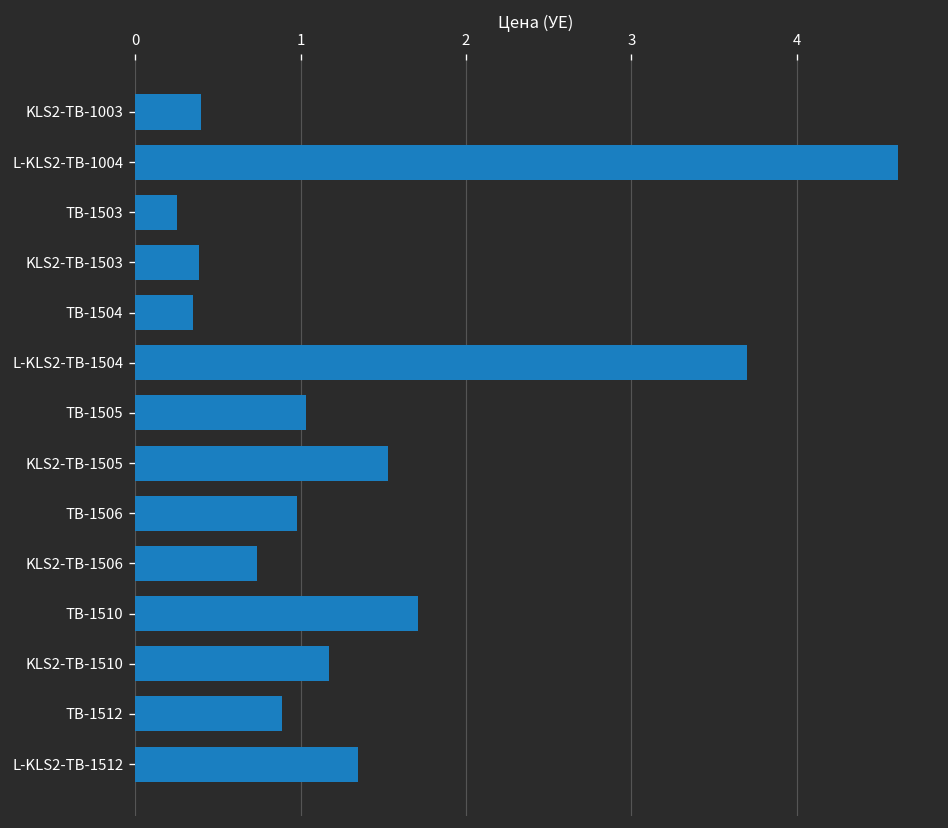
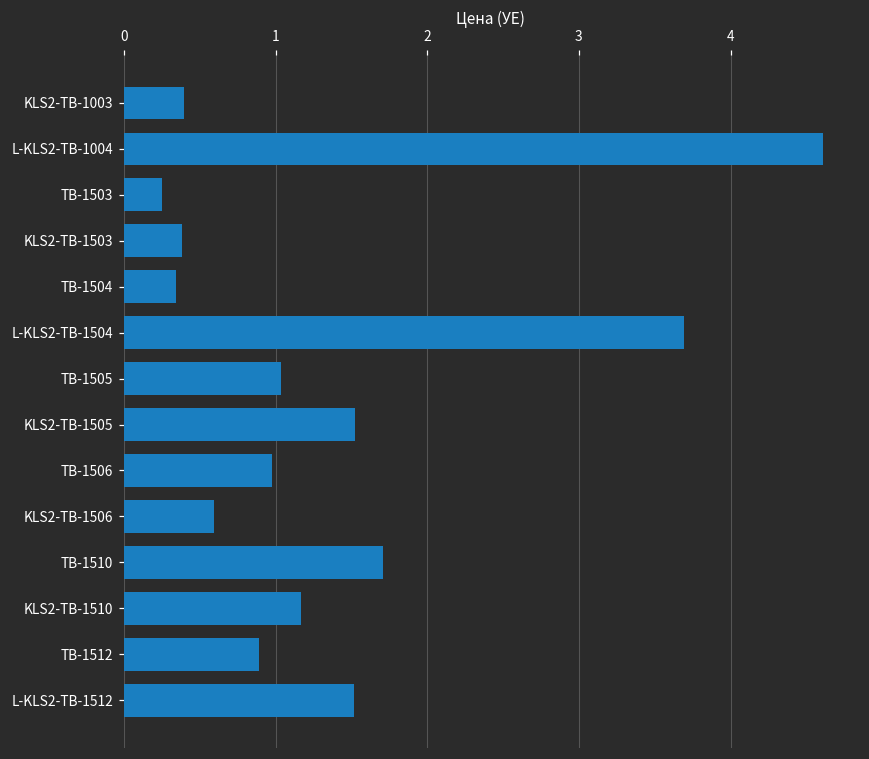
KLS2-TB-1506: 0.74 -> 0.59
L-KLS2-TB-1512: 1.35 -> 1.52
